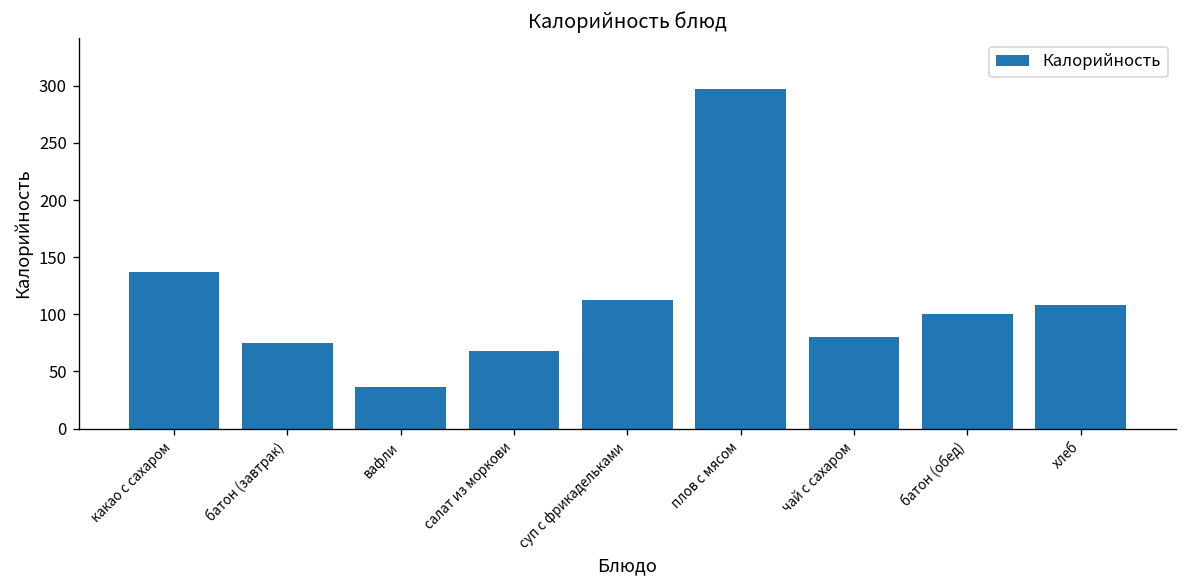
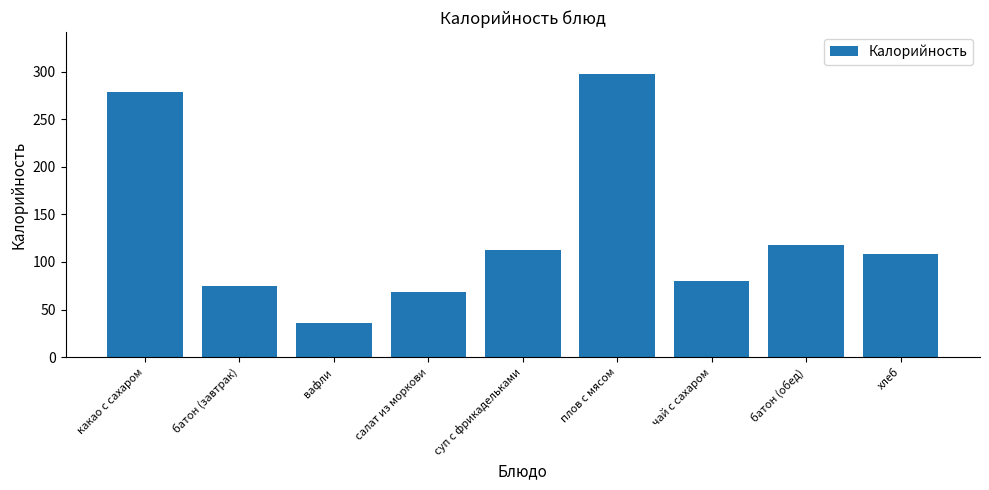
какао с сахаром: 140 -> 280
батон (обед): 100 -> 120
